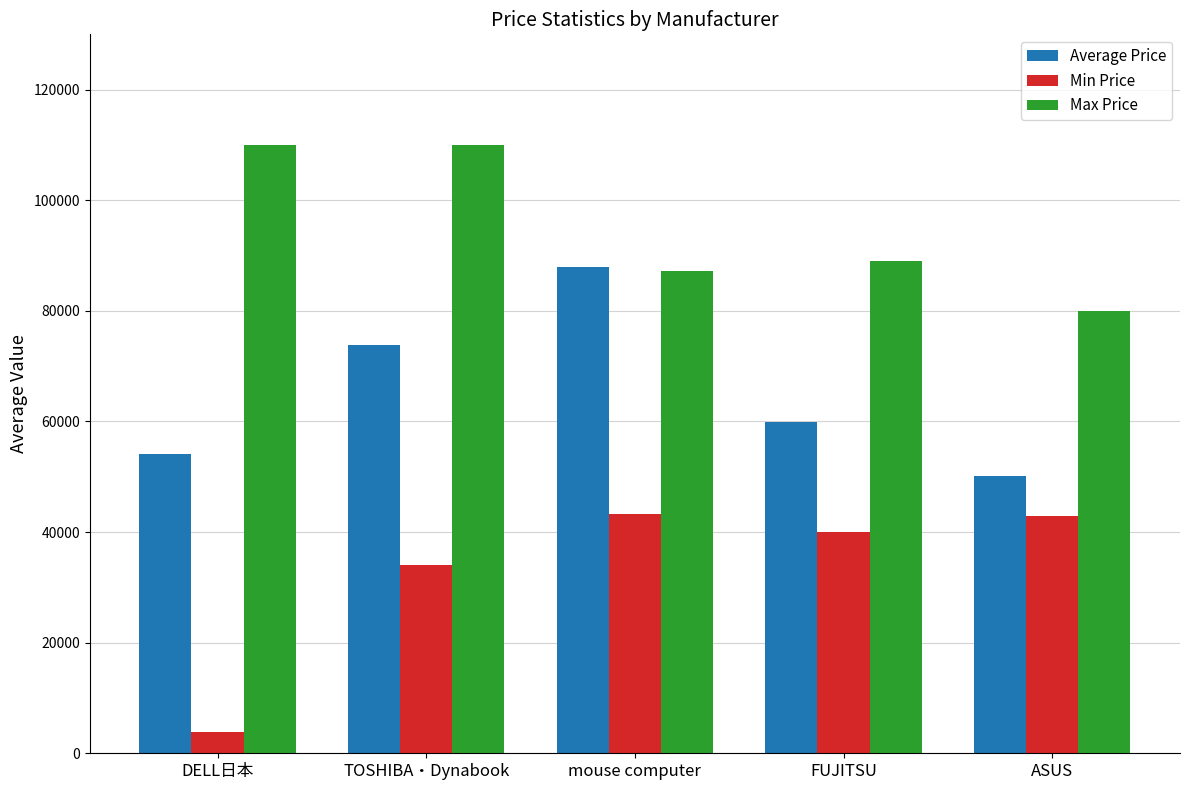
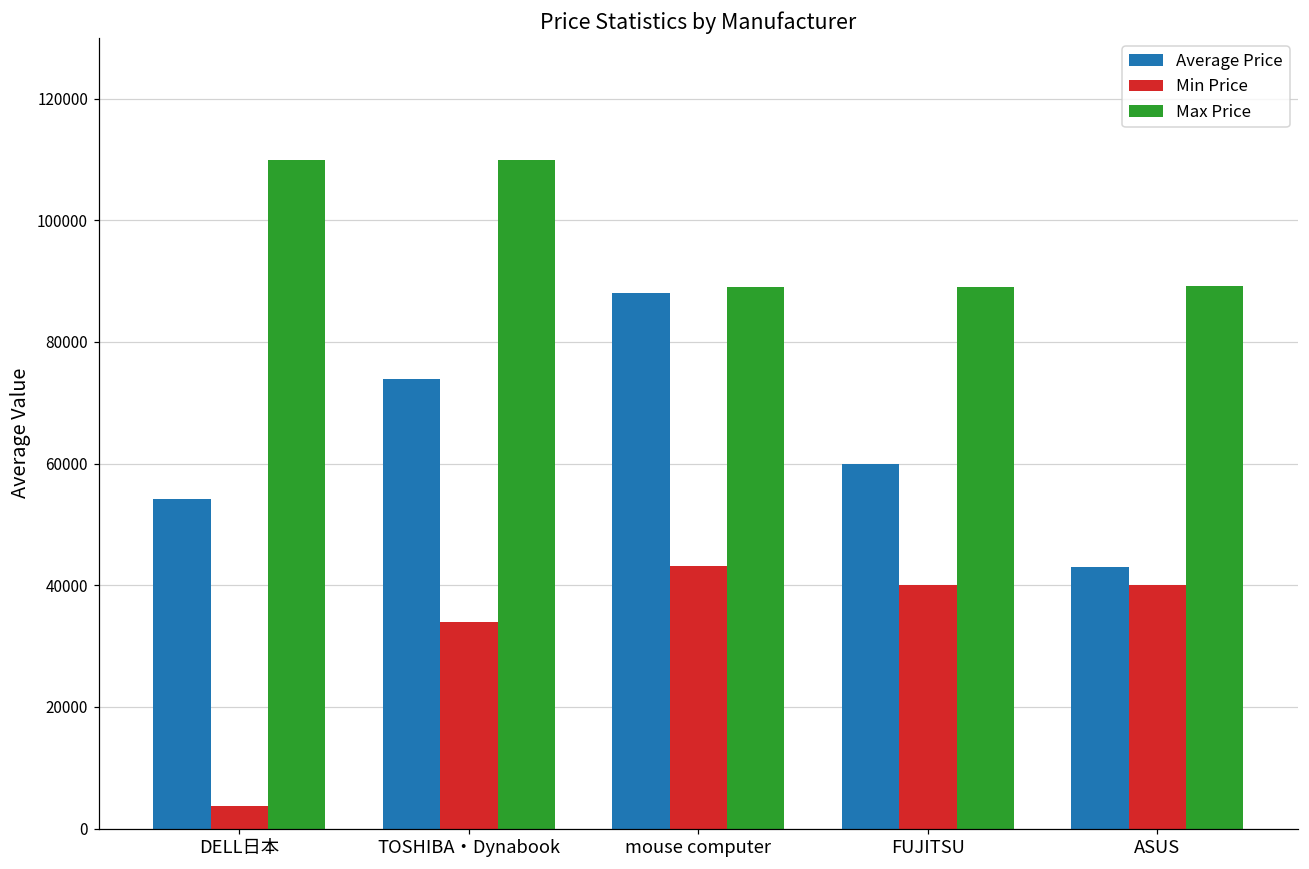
Max Price, mouse computer: 87000 -> 89000
Average Price, ASUS: 50000 -> 43000
Min Price, ASUS: 43000 -> 40000
Max Price, ASUS: 80000 -> 89000
